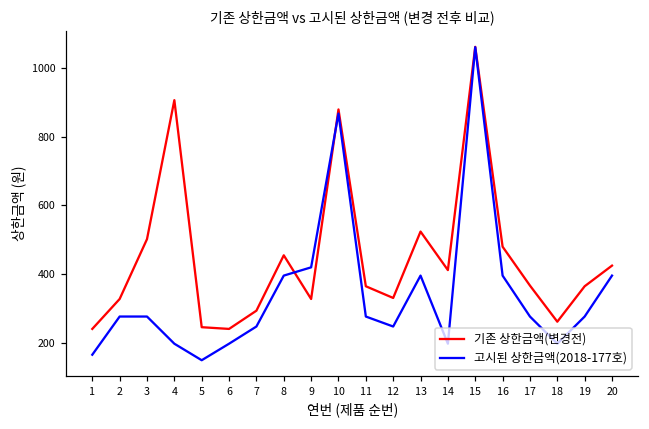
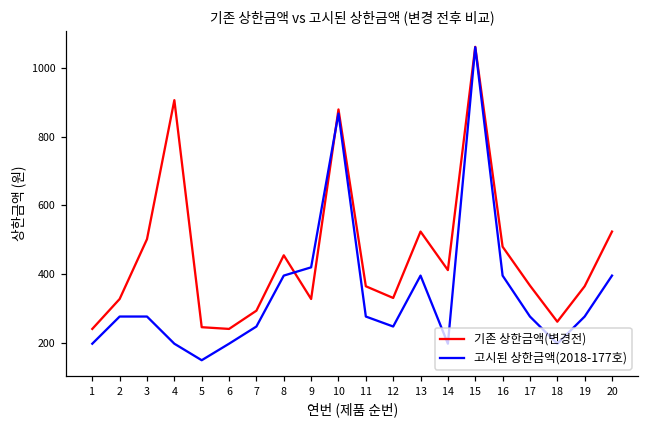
고시된 상한금액(2018-177호), 1: 170 -> 200
기존 상한금액(변경전), 20: 430 -> 520
